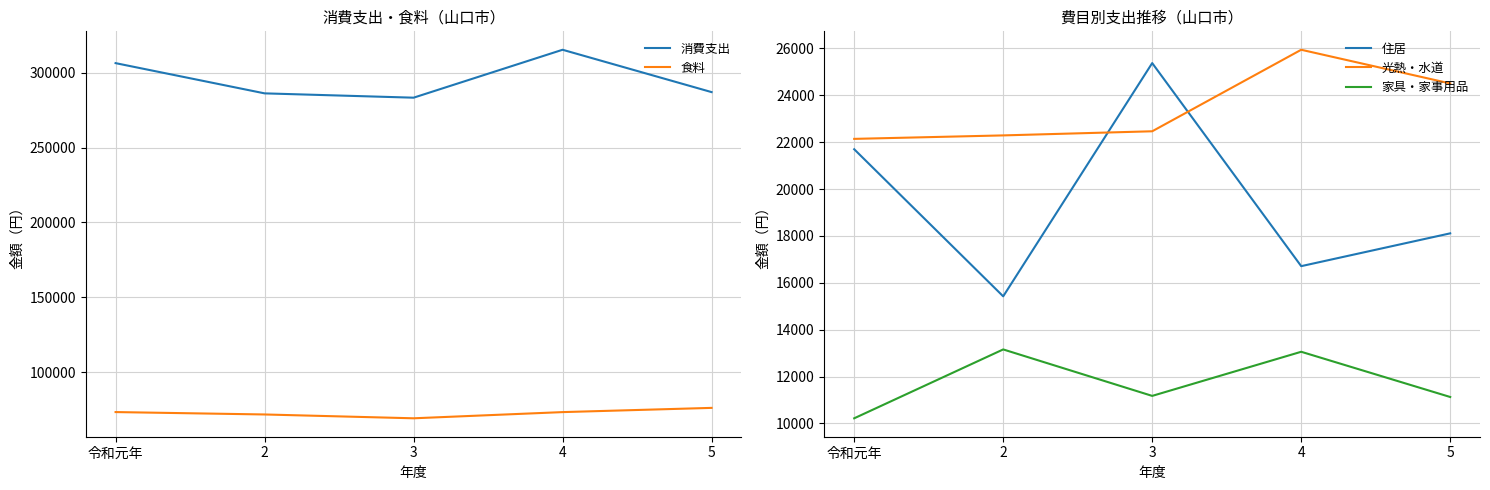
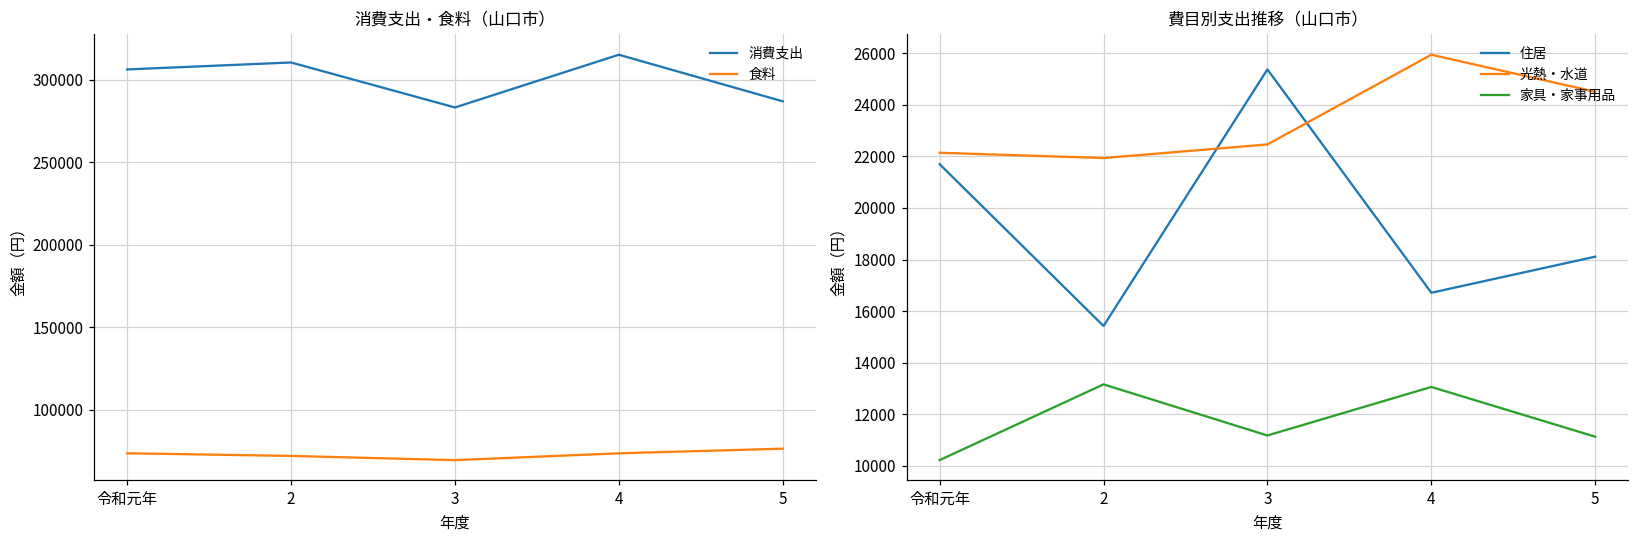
消費支出・食料（山口市）, 消費支出, 2: 286000 -> 311000
費目別支出推移（山口市）, 光熱・水道, 2: 22300 -> 21900
